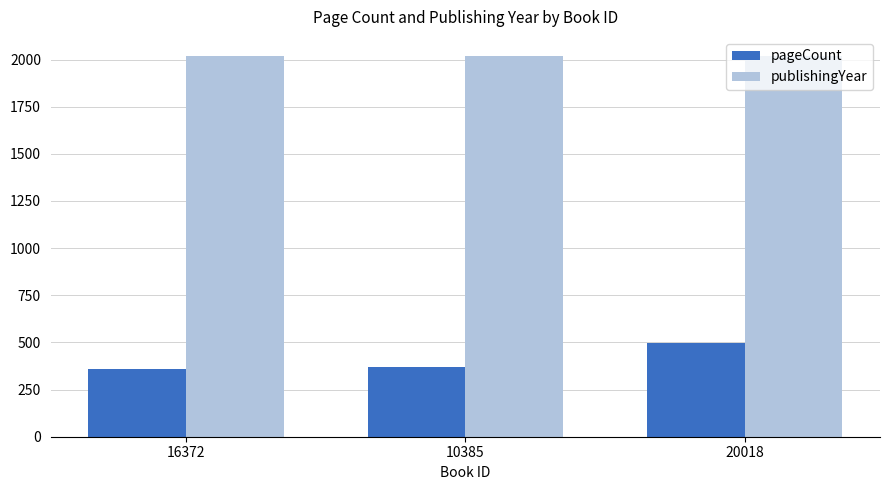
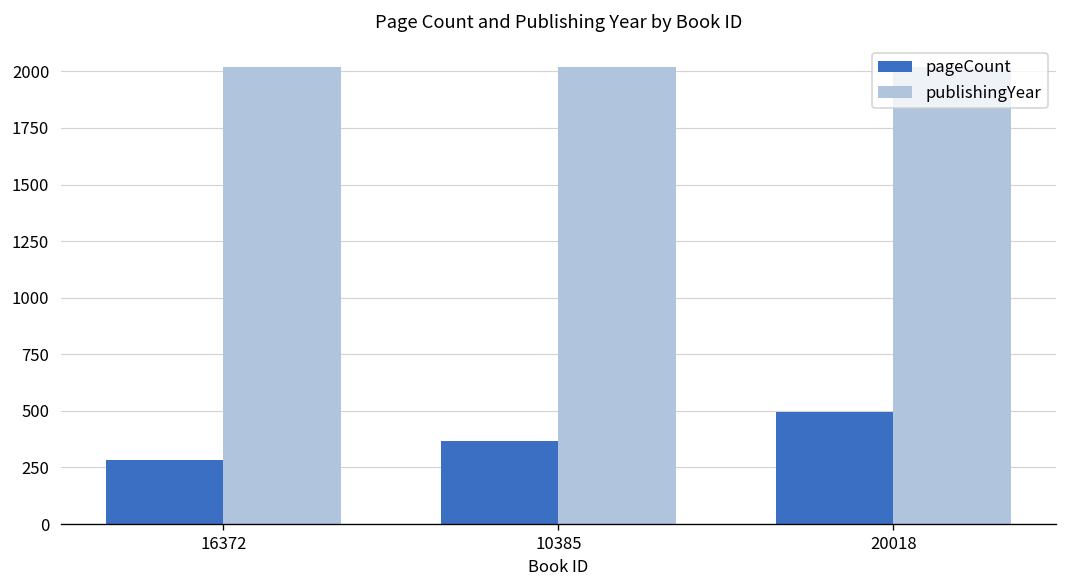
pageCount, 16372: 360 -> 280
